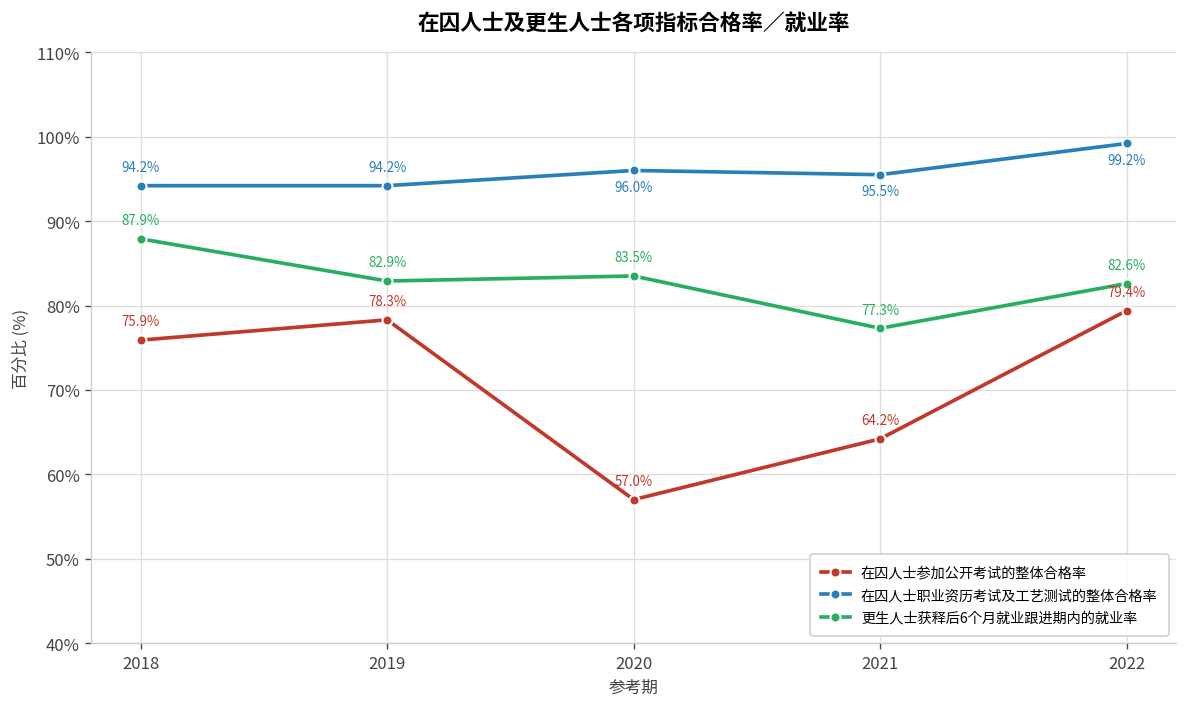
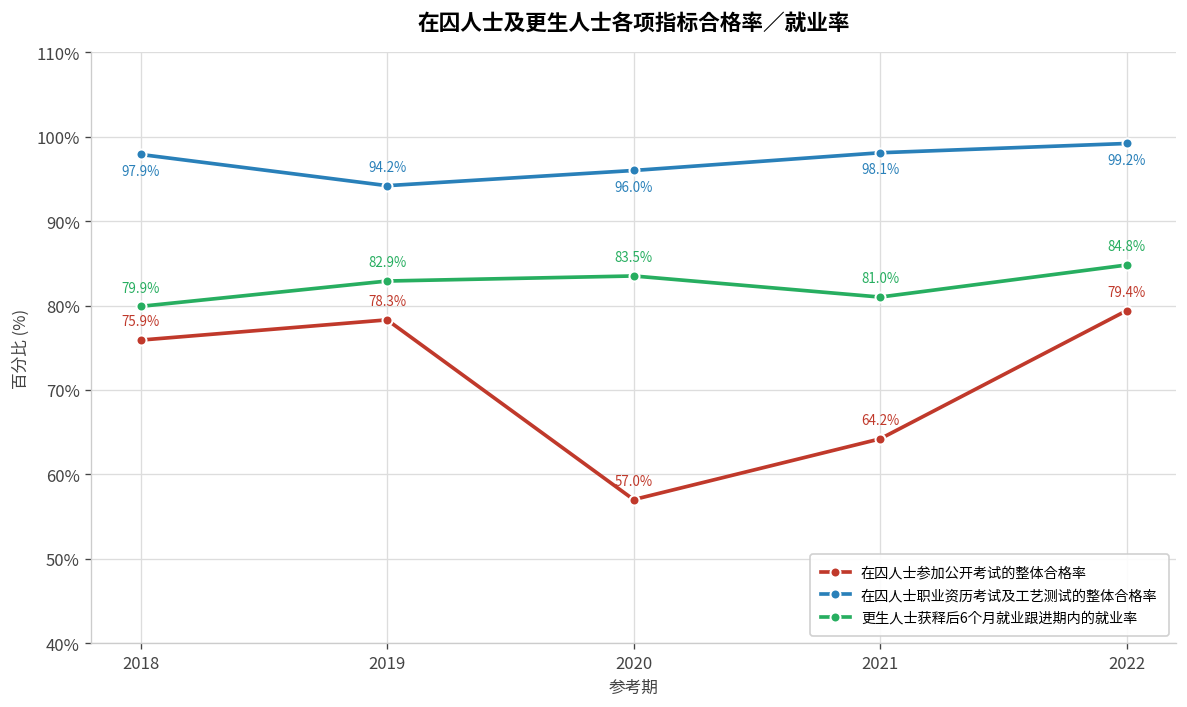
在囚人士职业资历考试及工艺测试的整体合格率, 2018: 94.2% -> 97.9%
更生人士获释后6个月就业跟进期内的就业率, 2018: 87.9% -> 79.9%
在囚人士职业资历考试及工艺测试的整体合格率, 2021: 95.5% -> 98.1%
更生人士获释后6个月就业跟进期内的就业率, 2021: 77.3% -> 81.0%
更生人士获释后6个月就业跟进期内的就业率, 2022: 82.6% -> 84.8%
